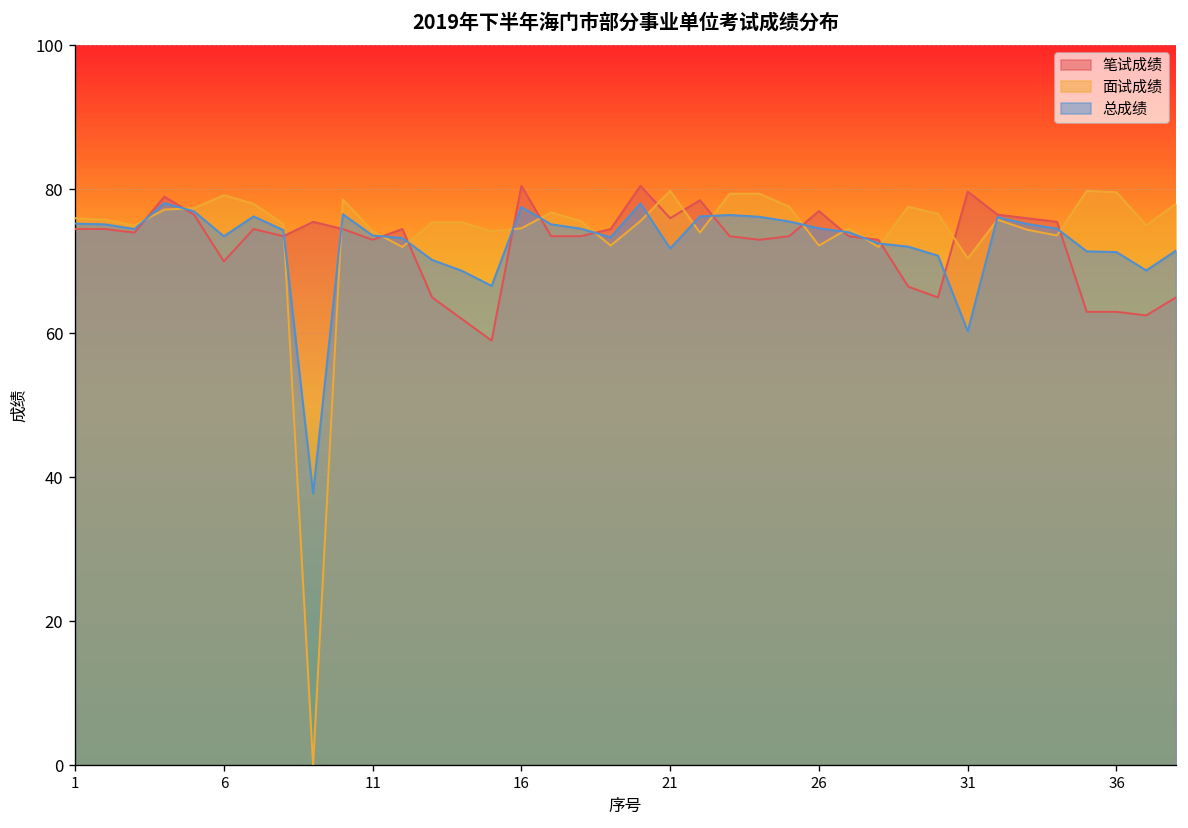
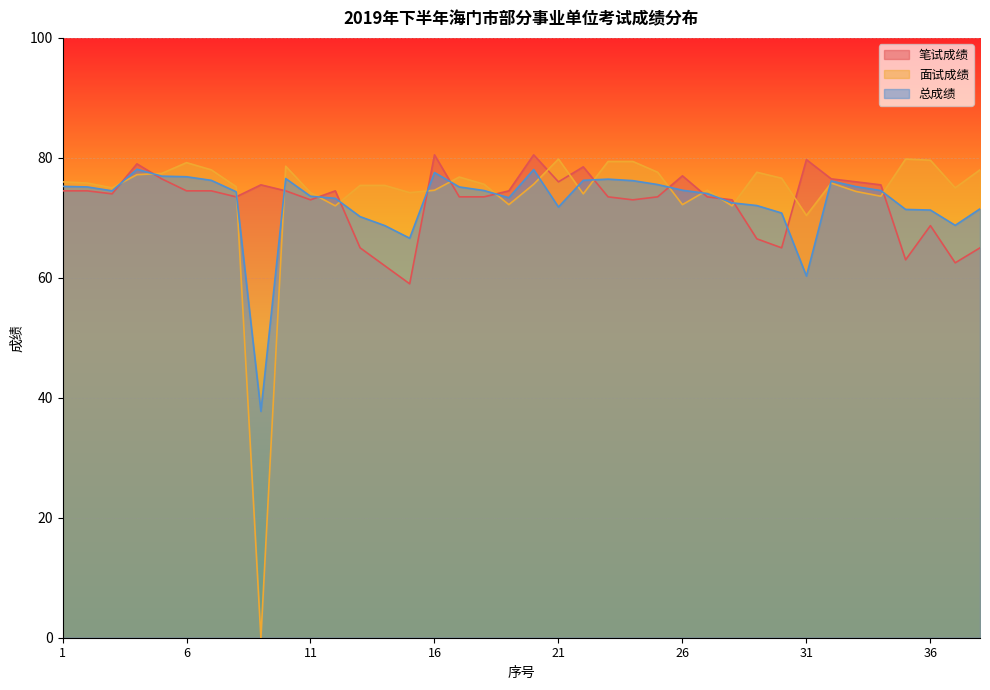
笔试成绩, 6: 70 -> 75
总成绩, 6: 73 -> 77
笔试成绩, 36: 63 -> 69
